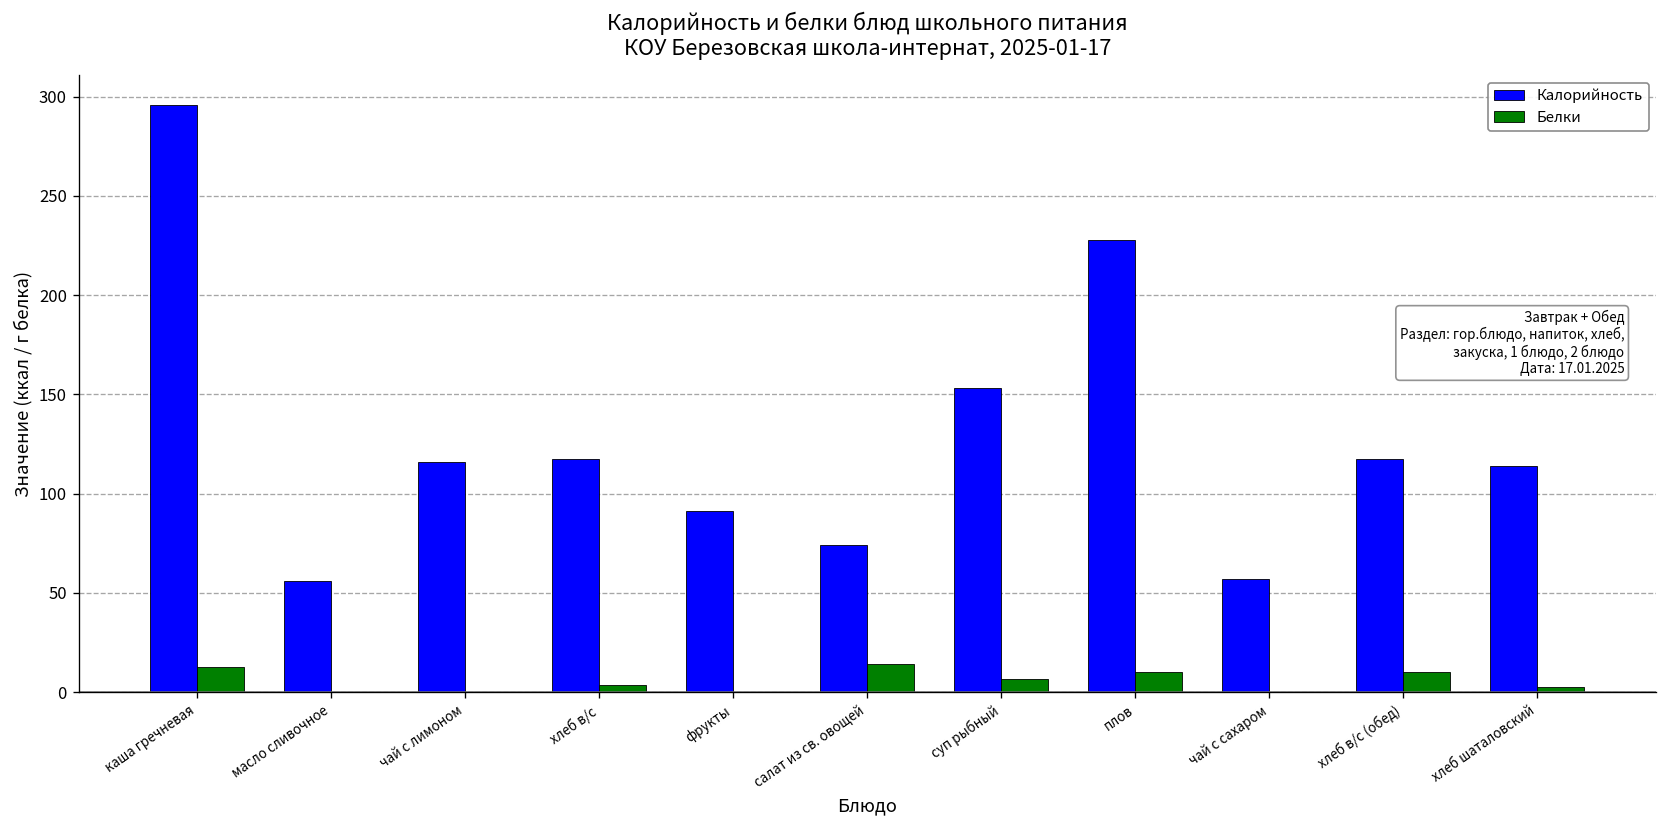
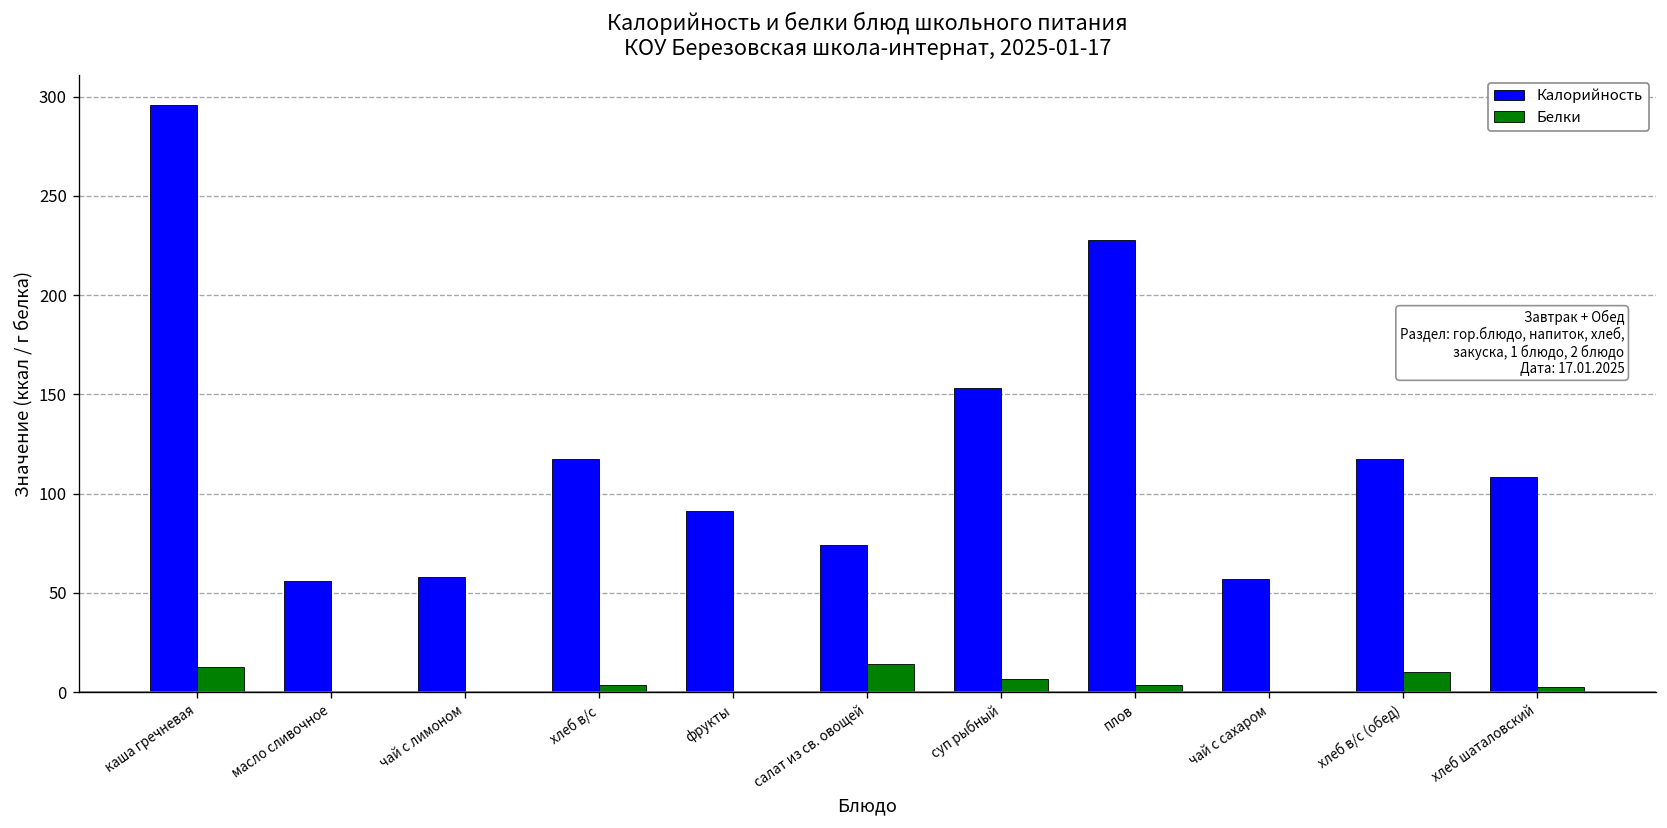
Калорийность, чай с лимоном: 116 -> 58
Белки, плов: 10 -> 3
Калорийность, хлеб шаталовский: 114 -> 108
